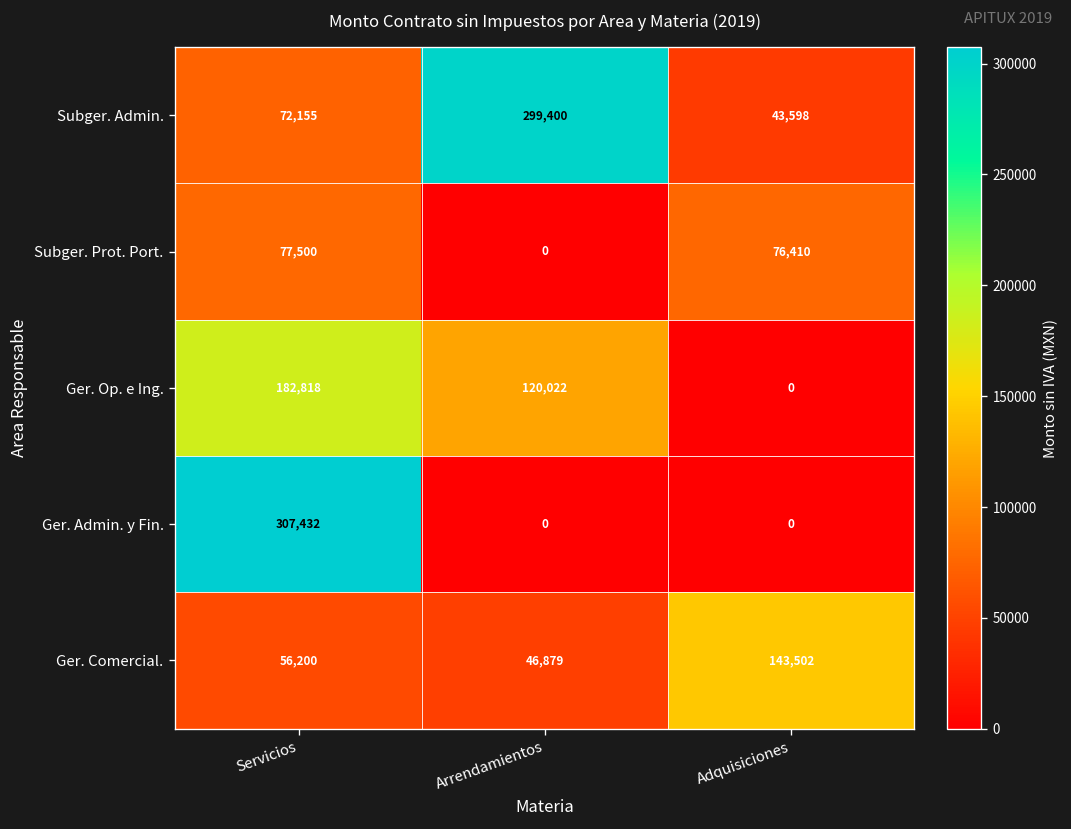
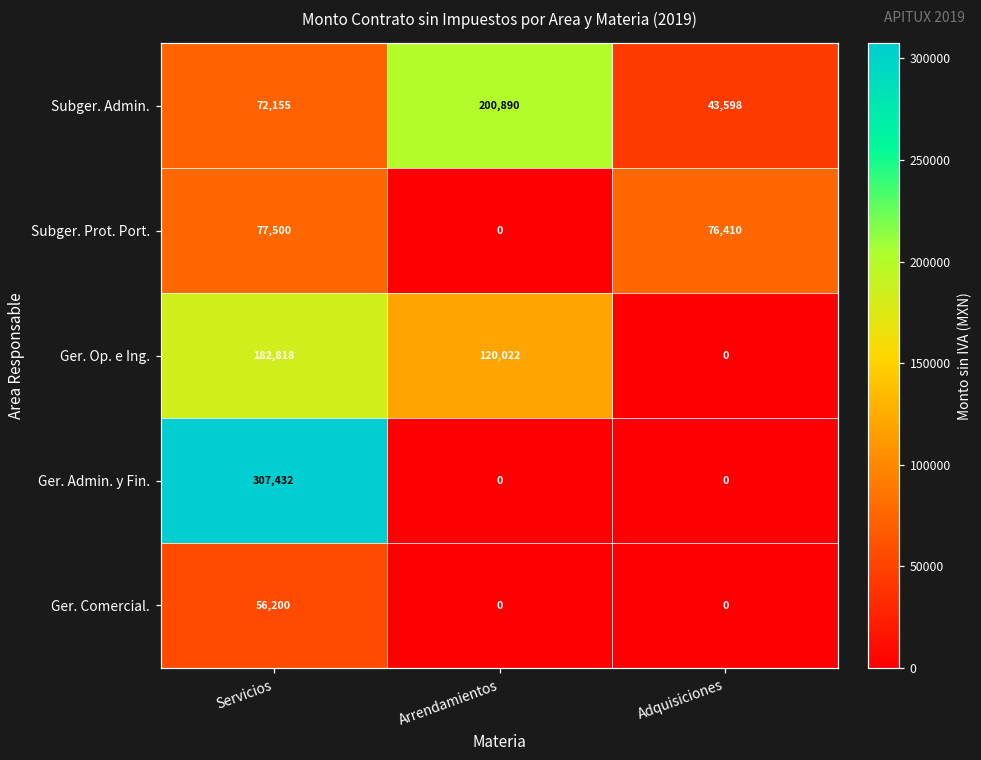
Subger. Admin., Arrendamientos: 299,400 -> 200,890
Ger. Comercial., Arrendamientos: 46,879 -> 0
Ger. Comercial., Adquisiciones: 143,502 -> 0
